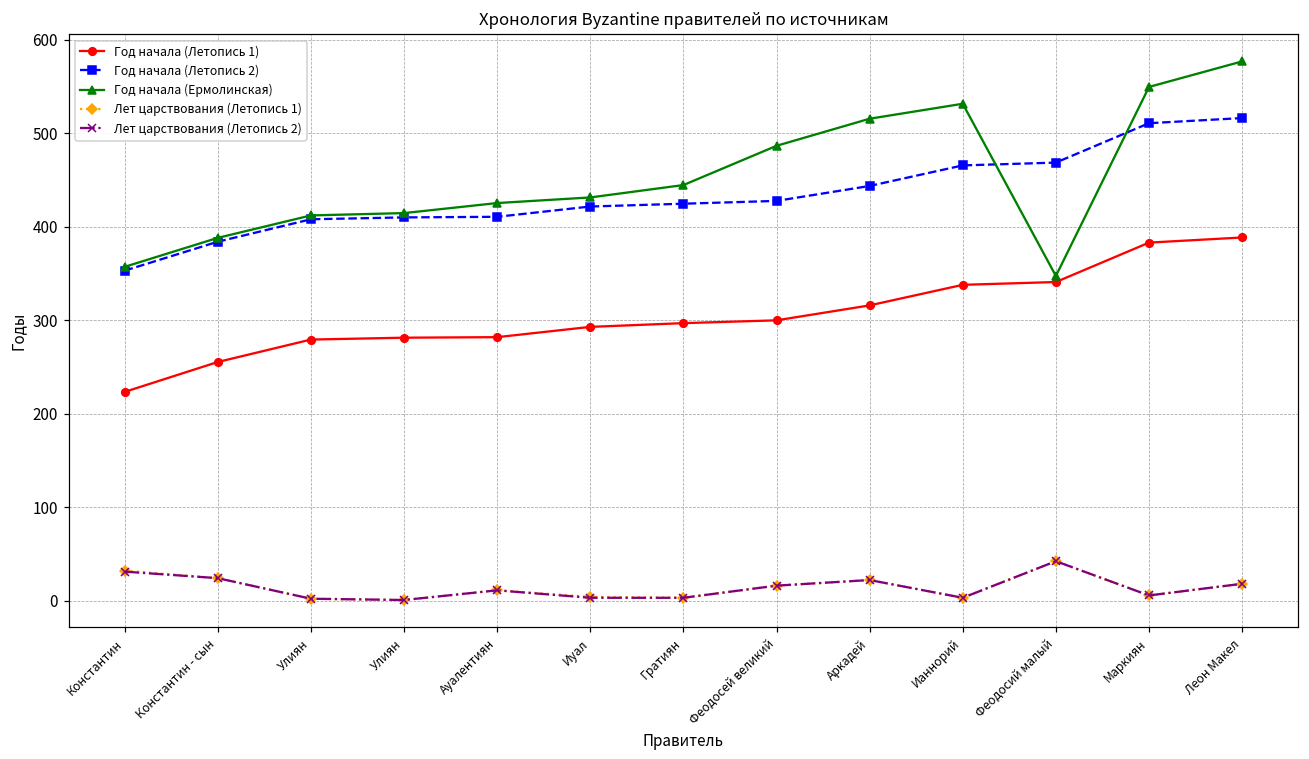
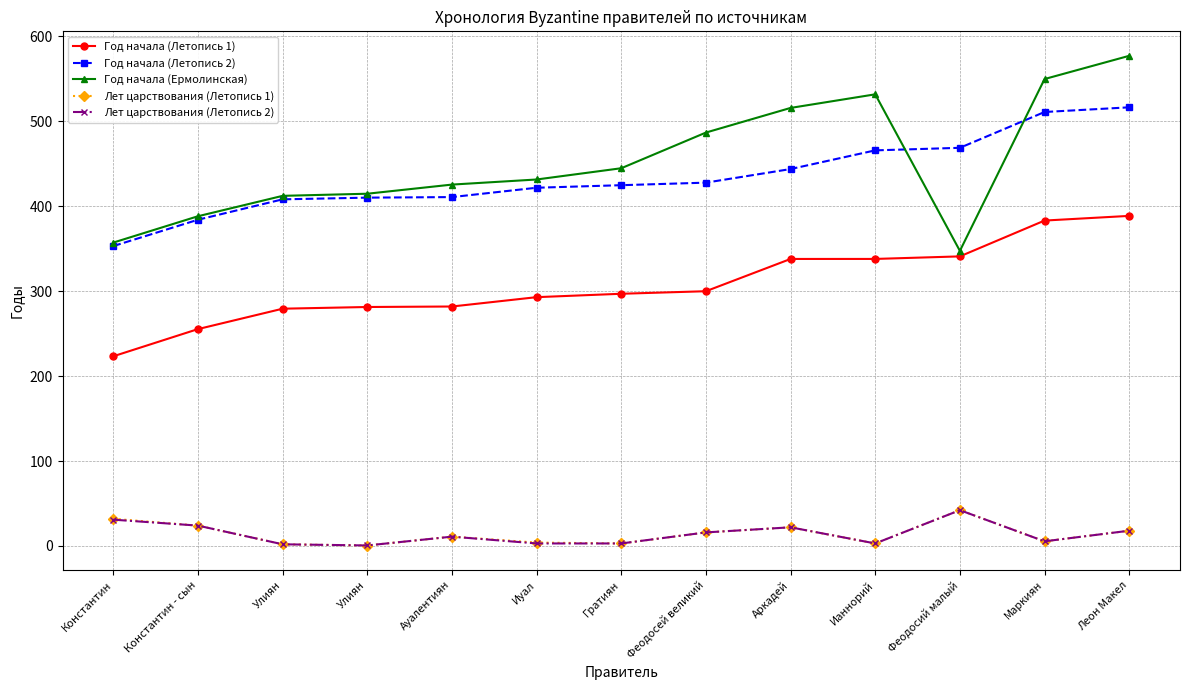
Год начала (Летопись 1), Аркадей: 320 -> 340
